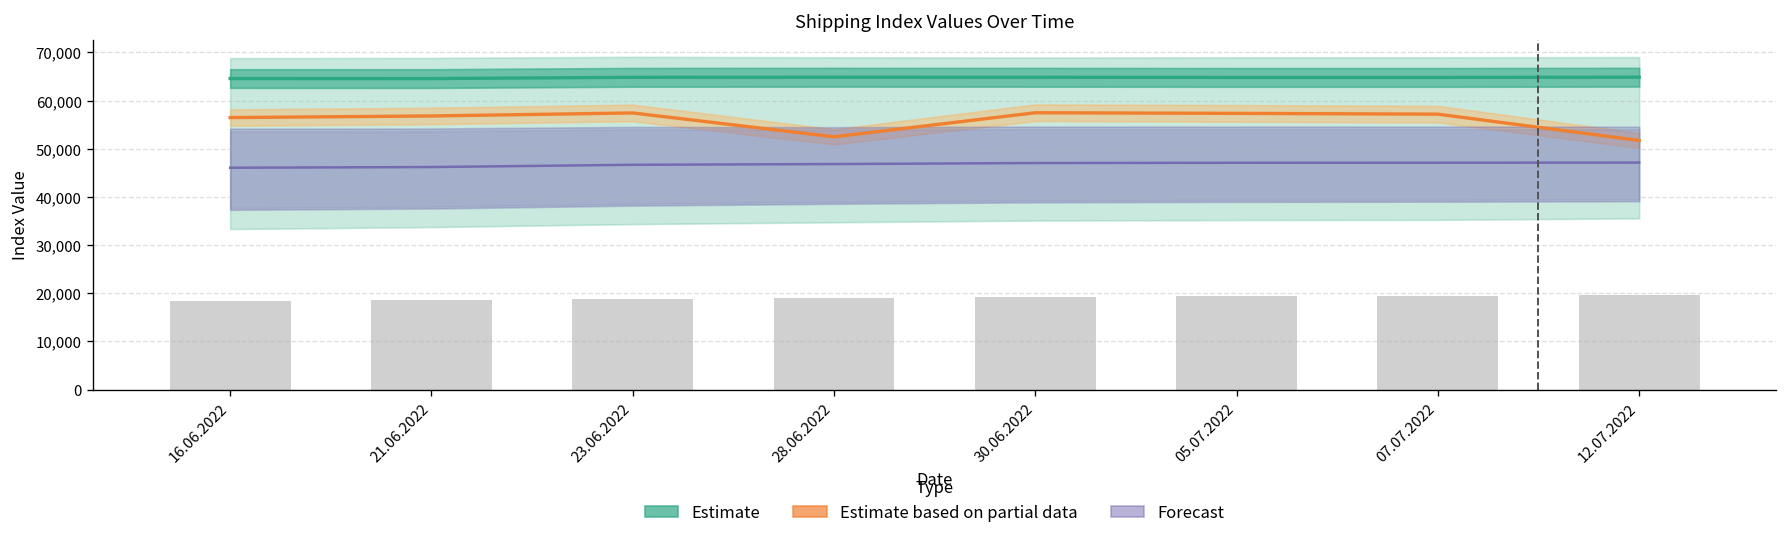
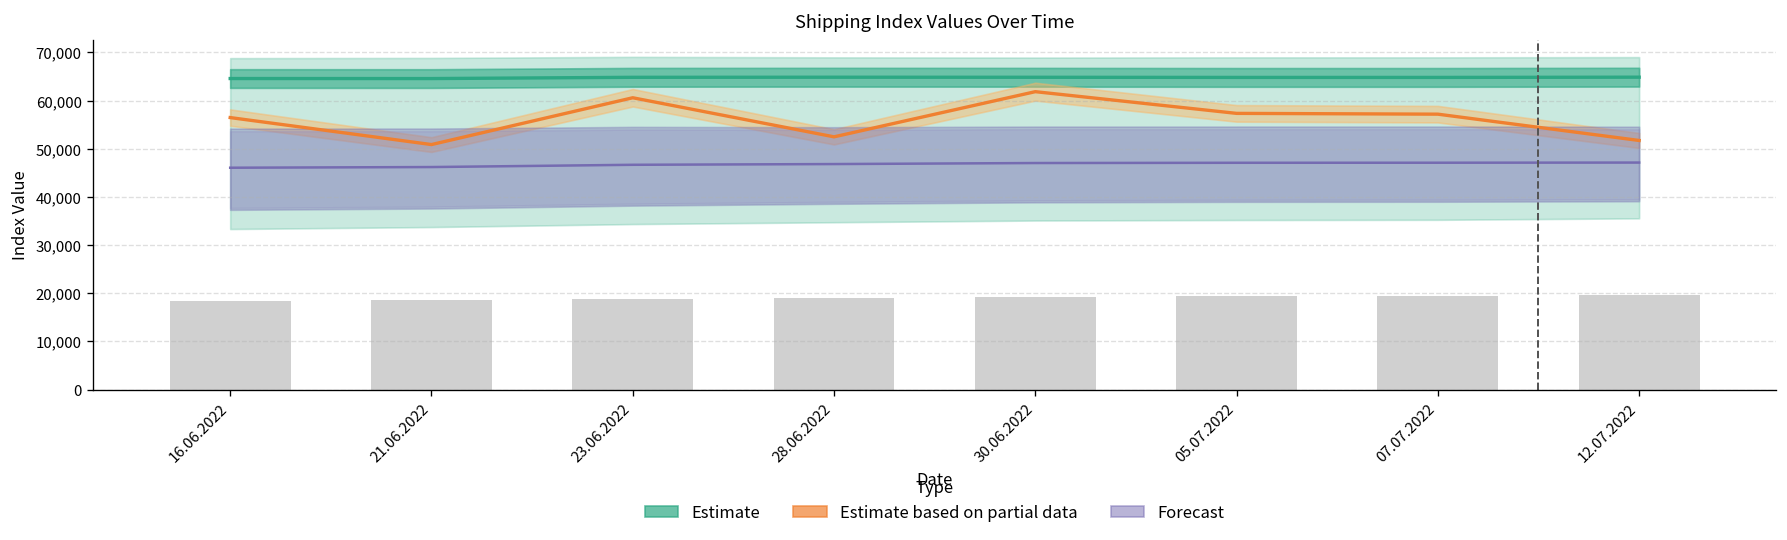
Estimate based on partial data, 21.06.2022: 57,000 -> 51,000
Estimate based on partial data, 23.06.2022: 57,000 -> 61,000
Estimate based on partial data, 30.06.2022: 57,000 -> 62,000
